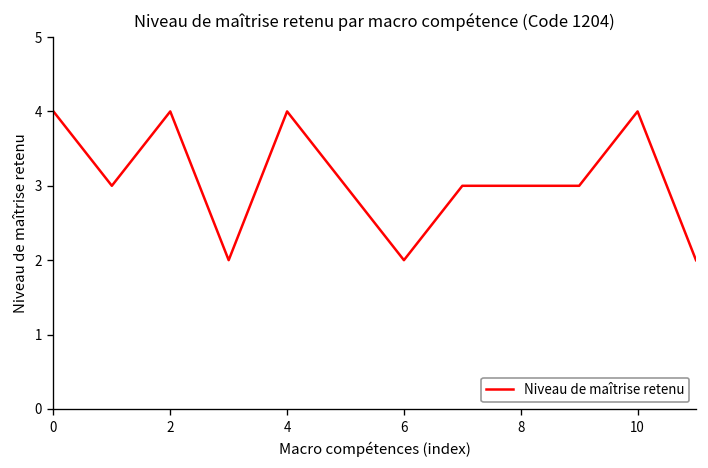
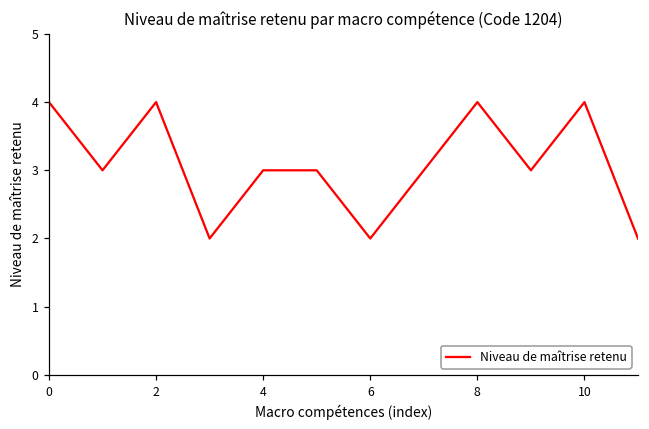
4: 4 -> 3
8: 3 -> 4
